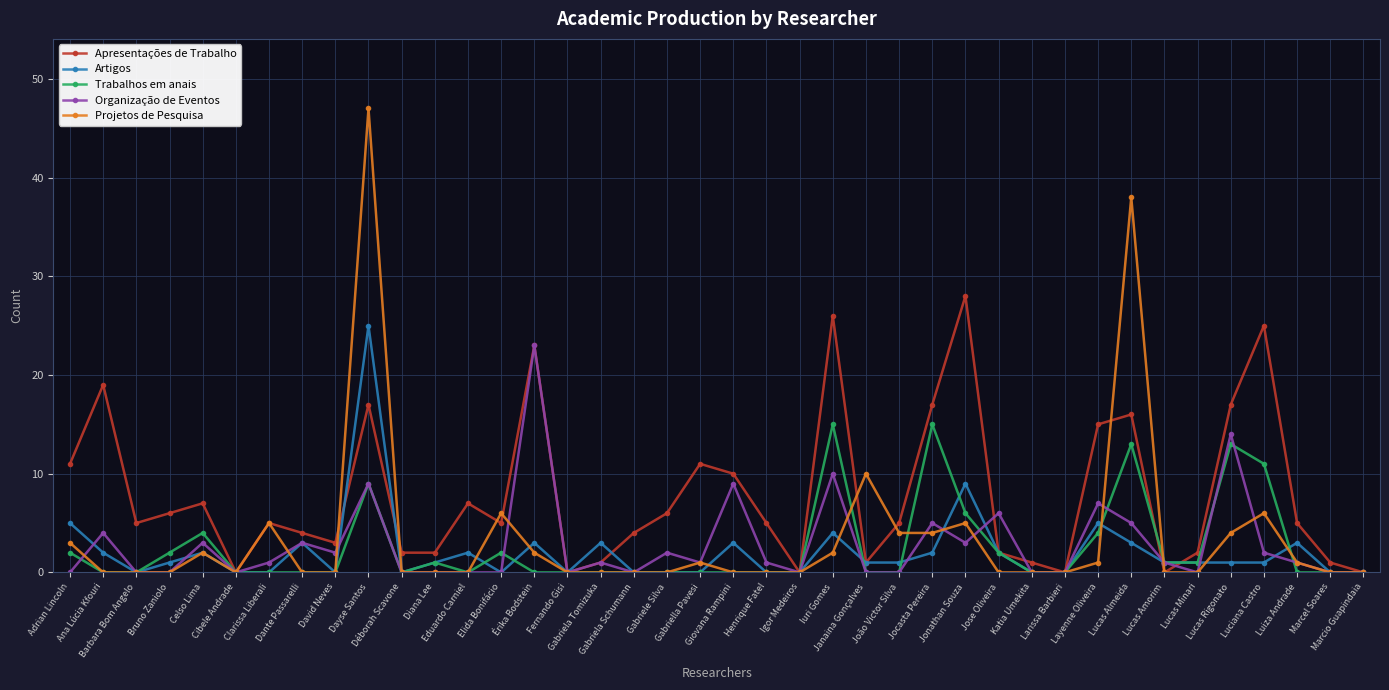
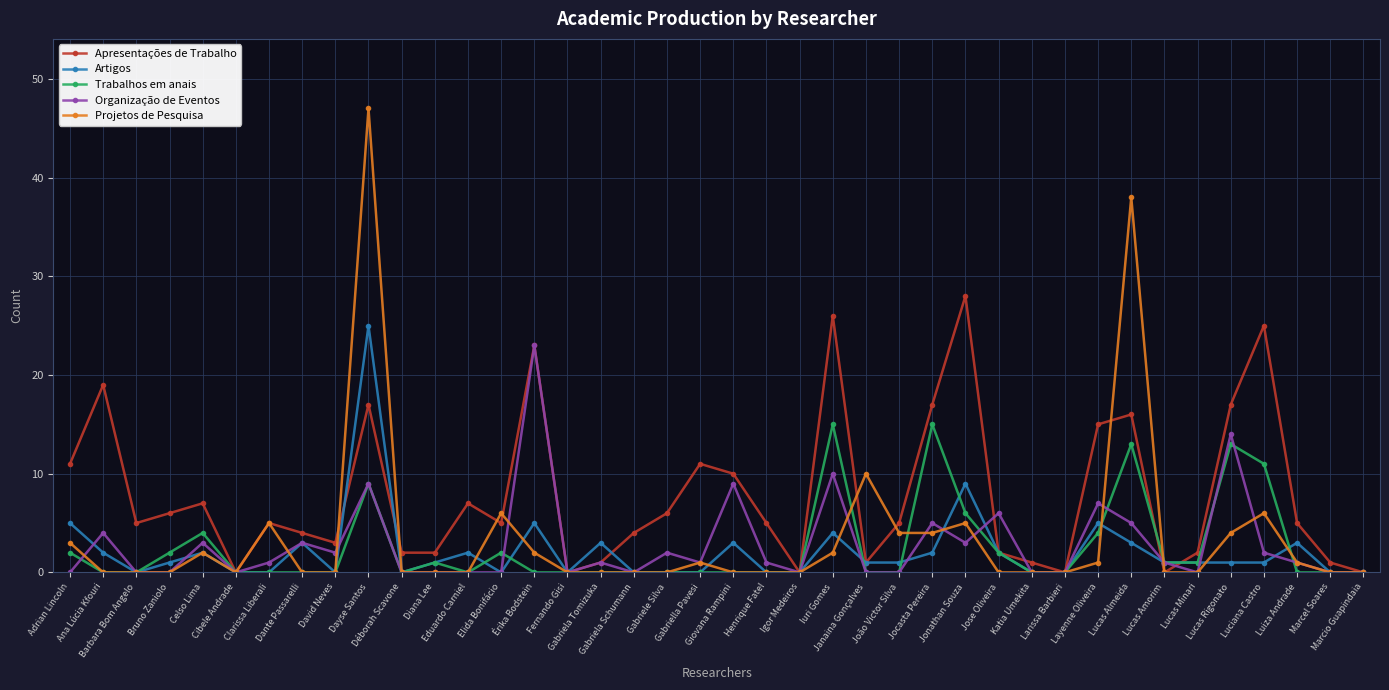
Artigos, Érika Bodstein: 3 -> 5
